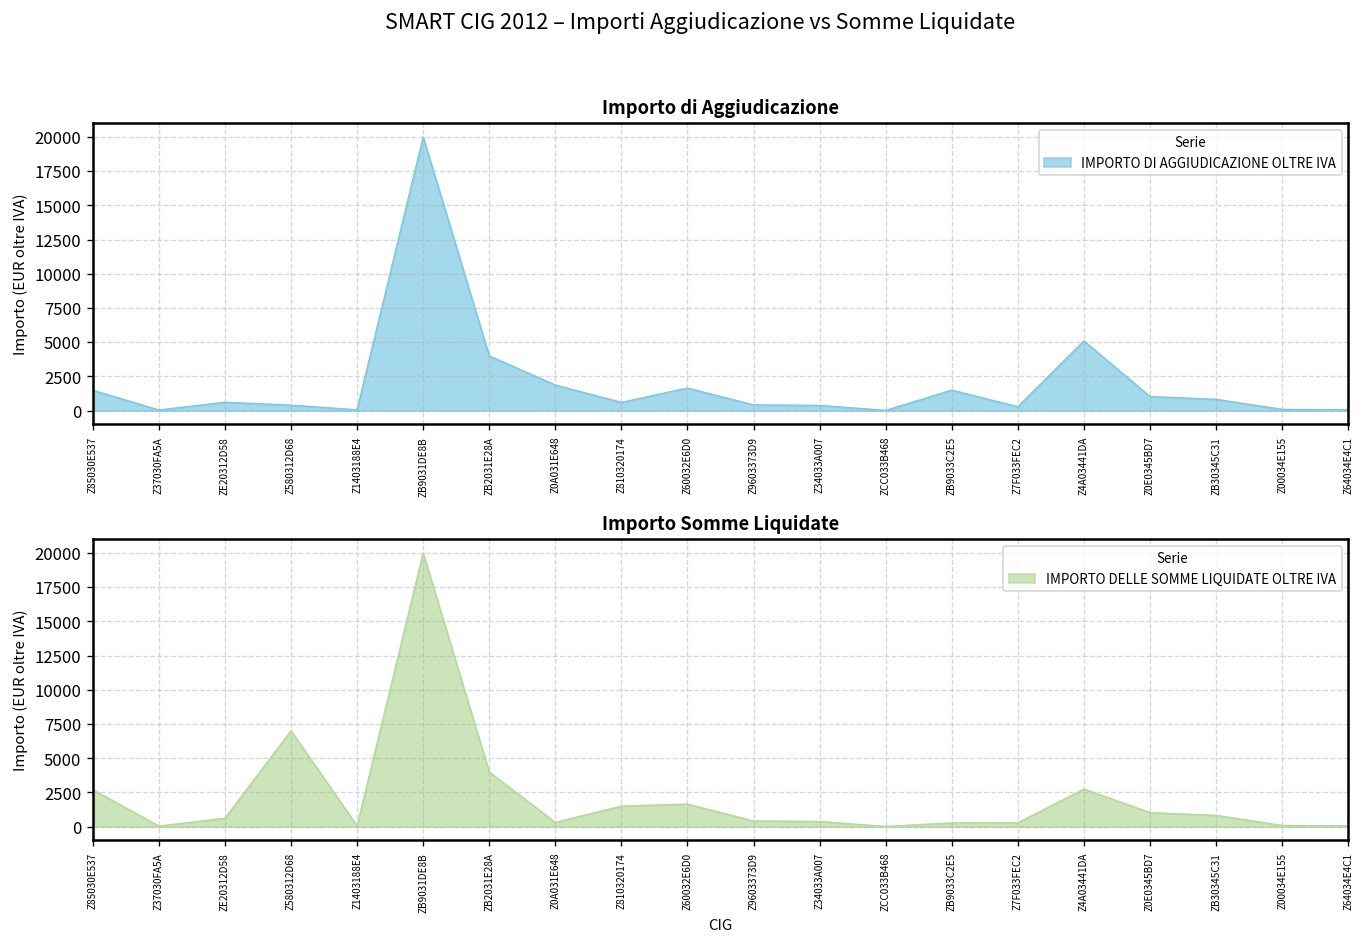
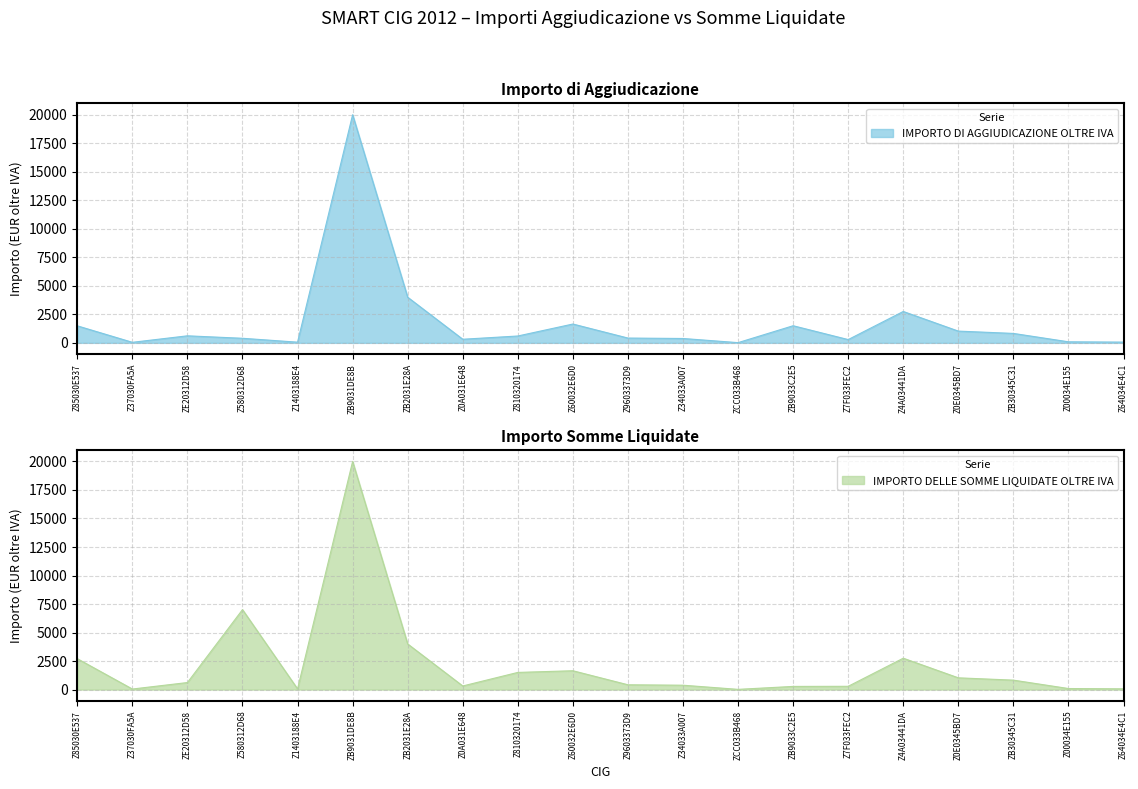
Importo di Aggiudicazione, Z0A031E648: 1900 -> 300
Importo di Aggiudicazione, Z4A03441DA: 5100 -> 2800
